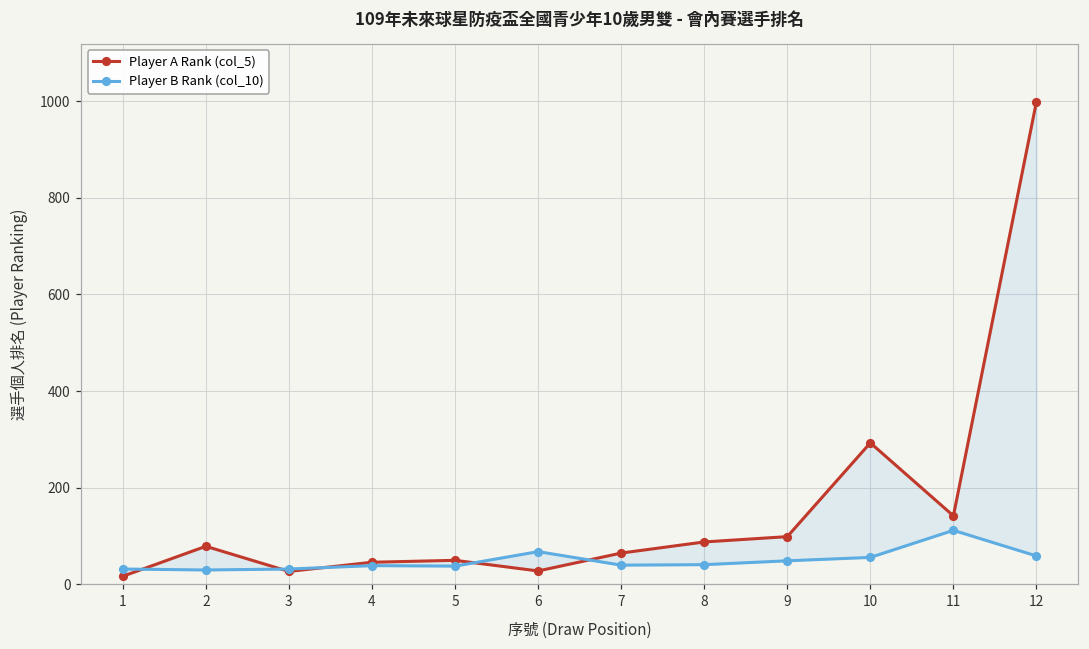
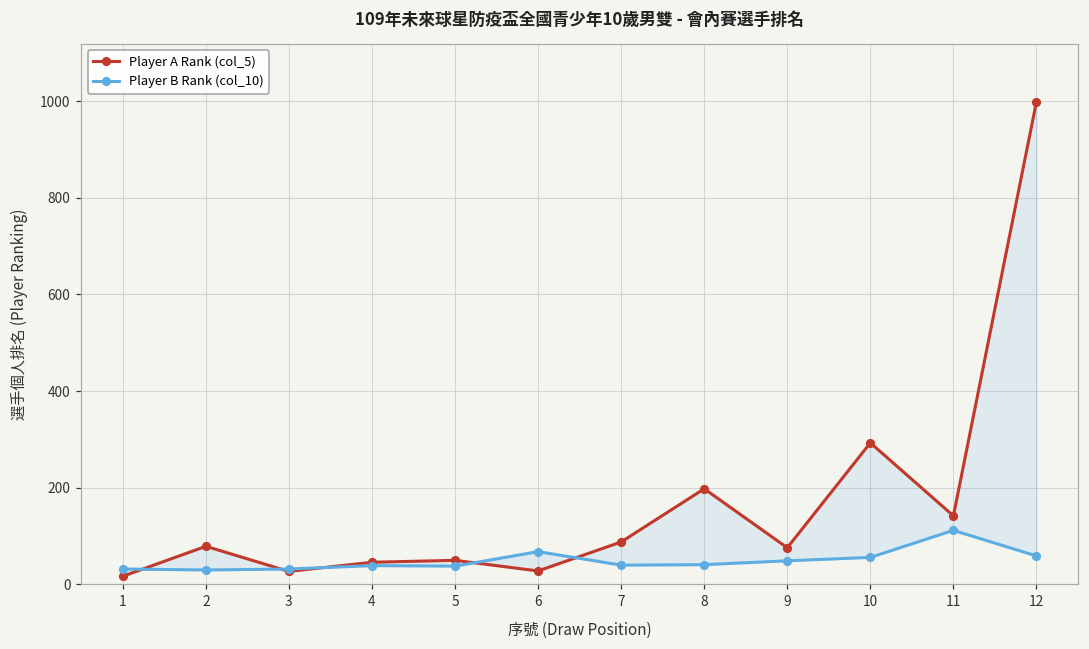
Player A Rank (col_5), 7: 70 -> 90
Player A Rank (col_5), 8: 90 -> 200
Player A Rank (col_5), 9: 100 -> 80
